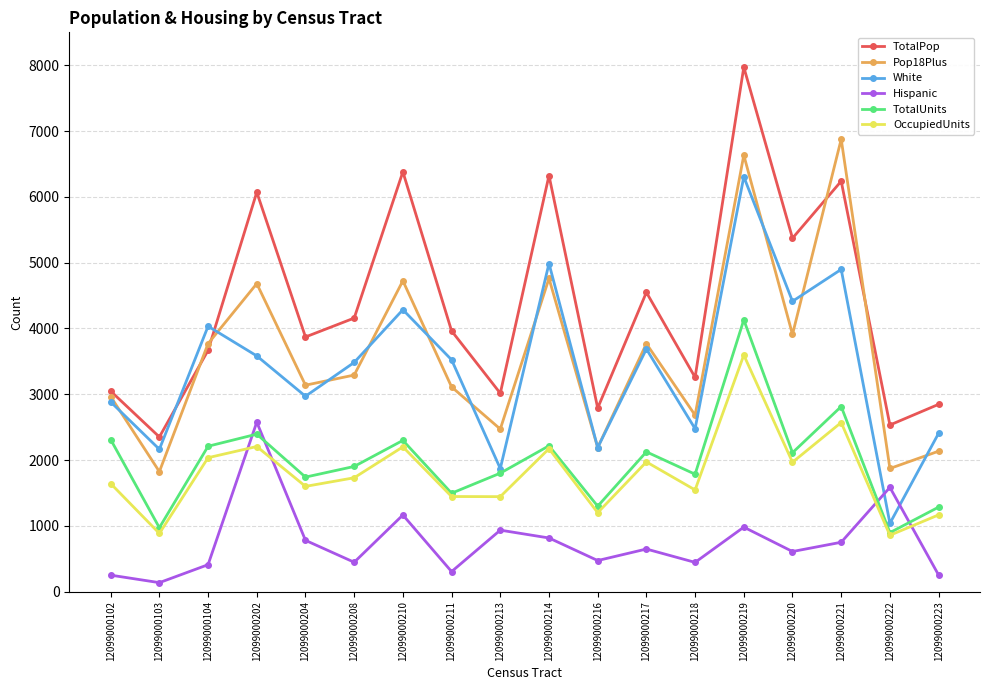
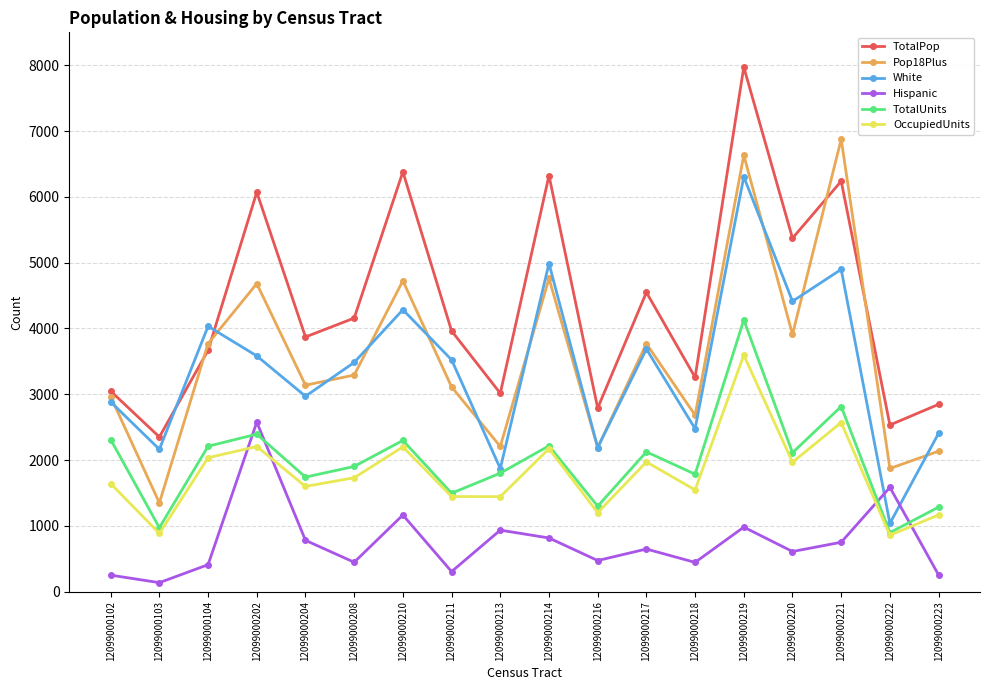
Pop18Plus, 12099000103: 1800 -> 1300
Pop18Plus, 12099000213: 2500 -> 2200
